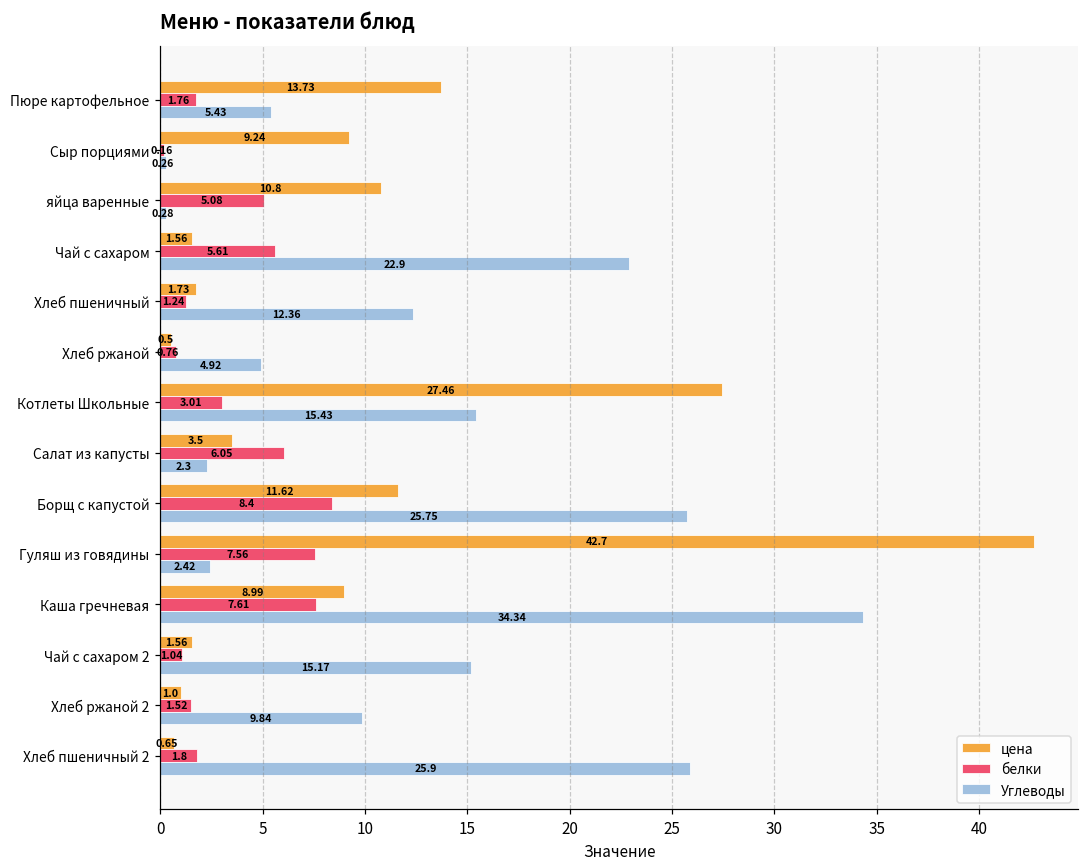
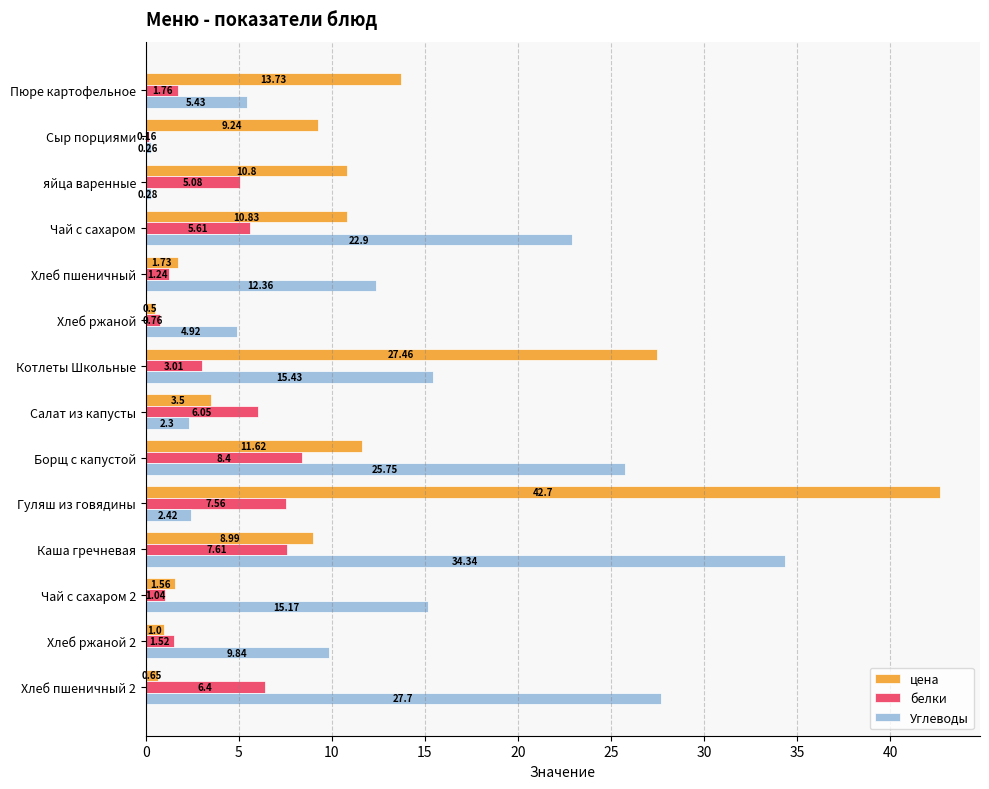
цена, Чай с сахаром: 1.56 -> 10.83
белки, Хлеб пшеничный 2: 1.8 -> 6.4
Углеводы, Хлеб пшеничный 2: 25.9 -> 27.7
